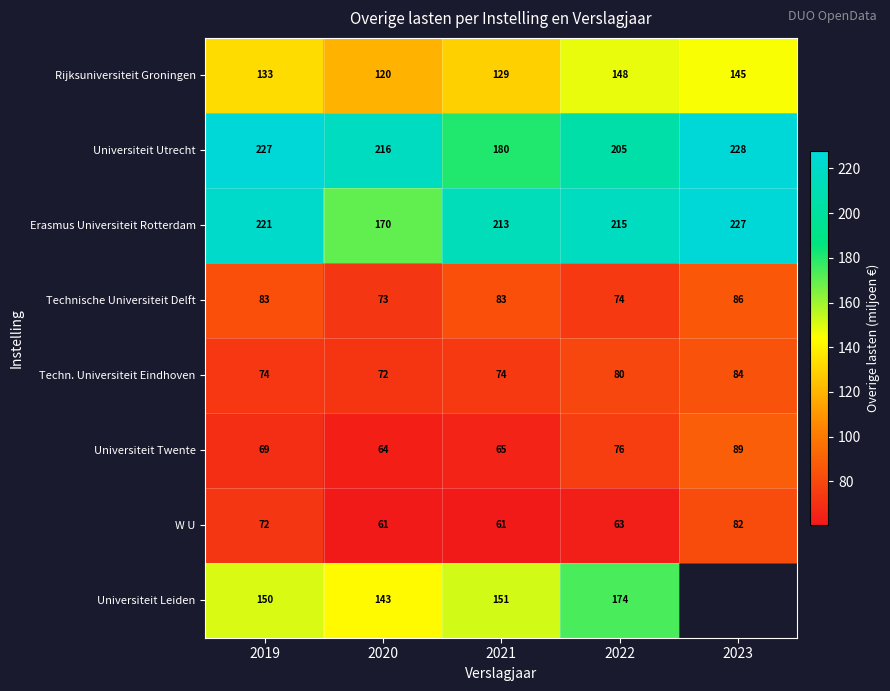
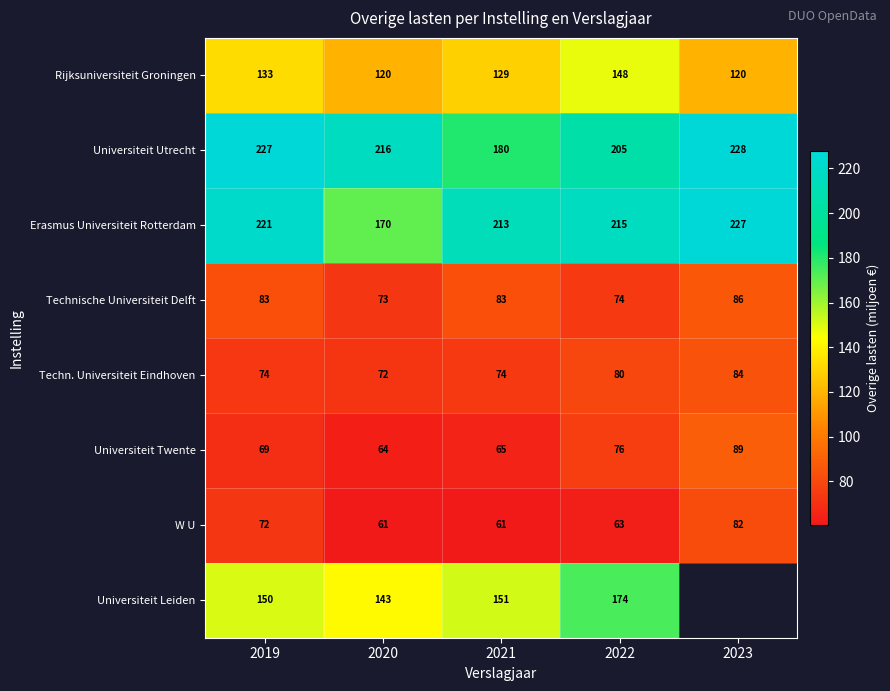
Rijksuniversiteit Groningen, 2023: 145 -> 120
